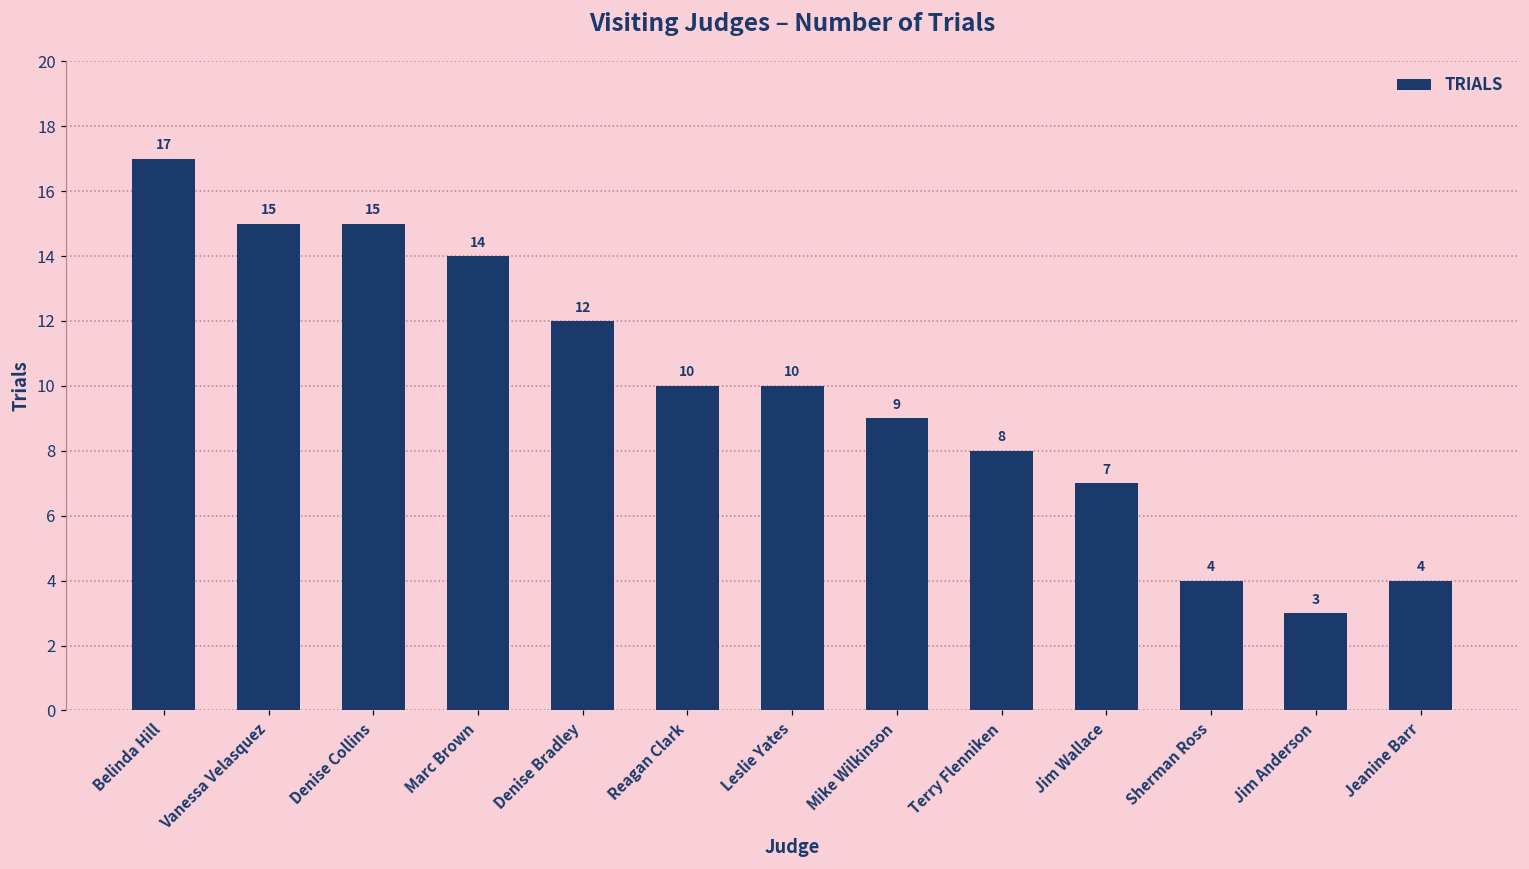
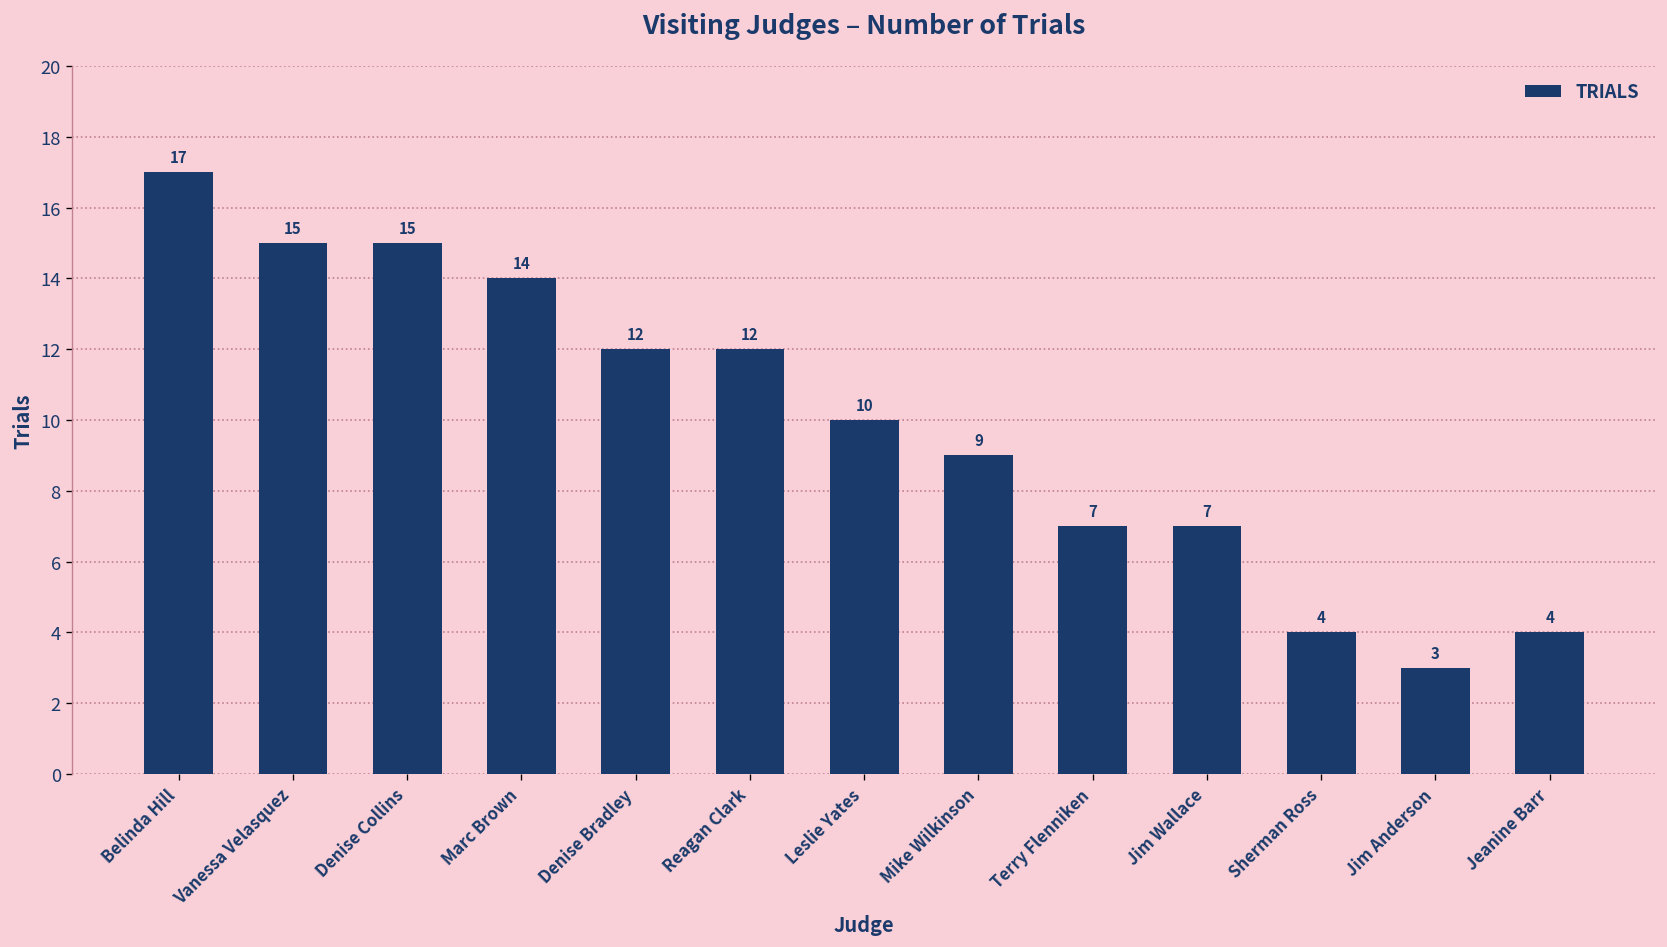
Reagan Clark: 10 -> 12
Terry Flenniken: 8 -> 7
